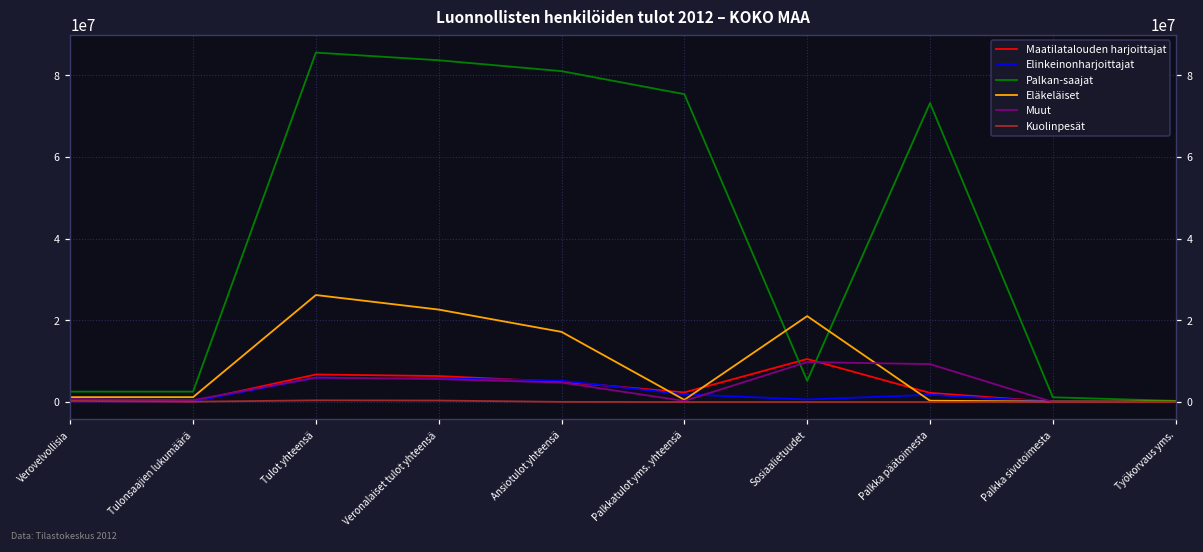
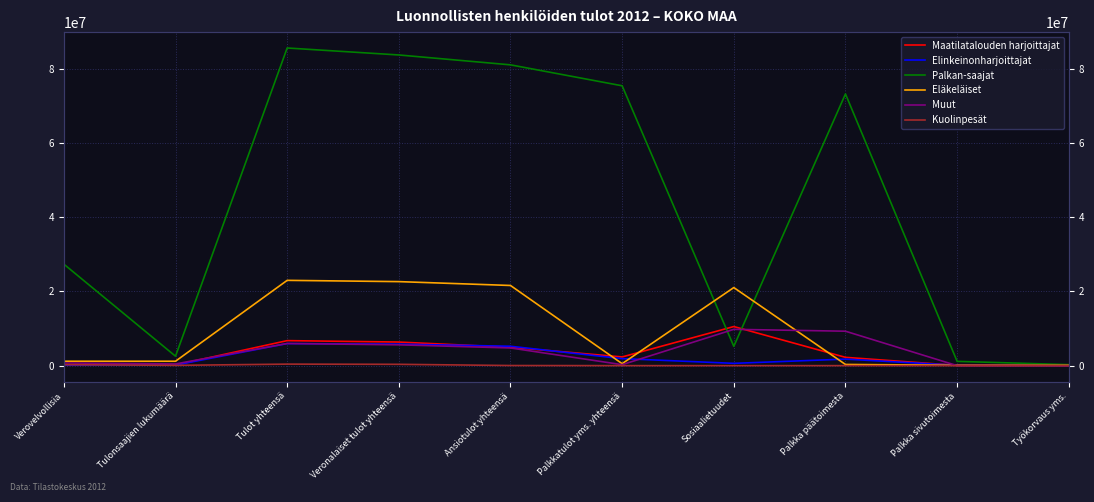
Palkan­saajat, Verovelvollisia: 3000000 -> 27000000
Eläkeläiset, Tulot yhteensä: 26000000 -> 23000000
Eläkeläiset, Ansiotulot yhteensä: 17000000 -> 22000000
